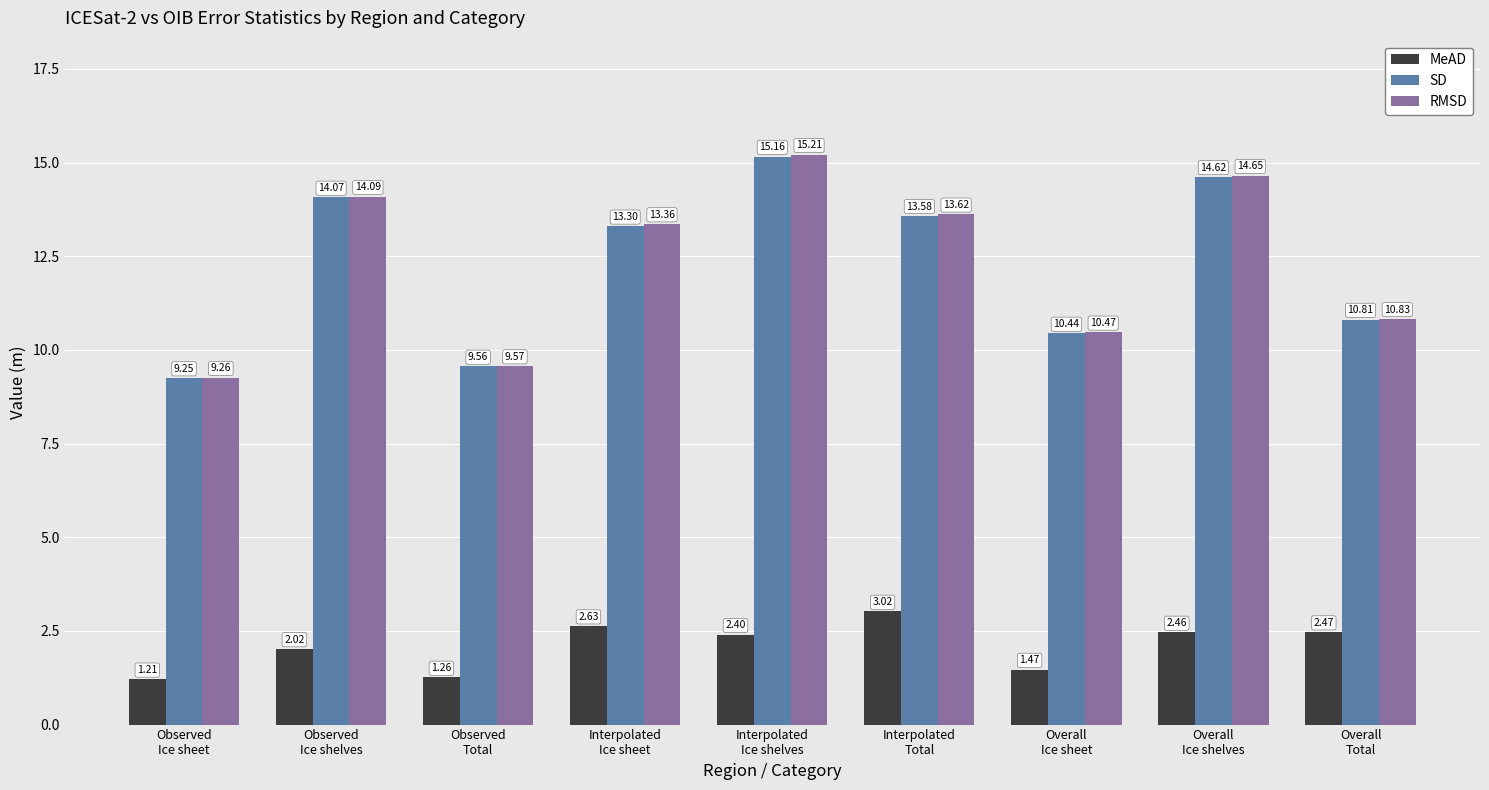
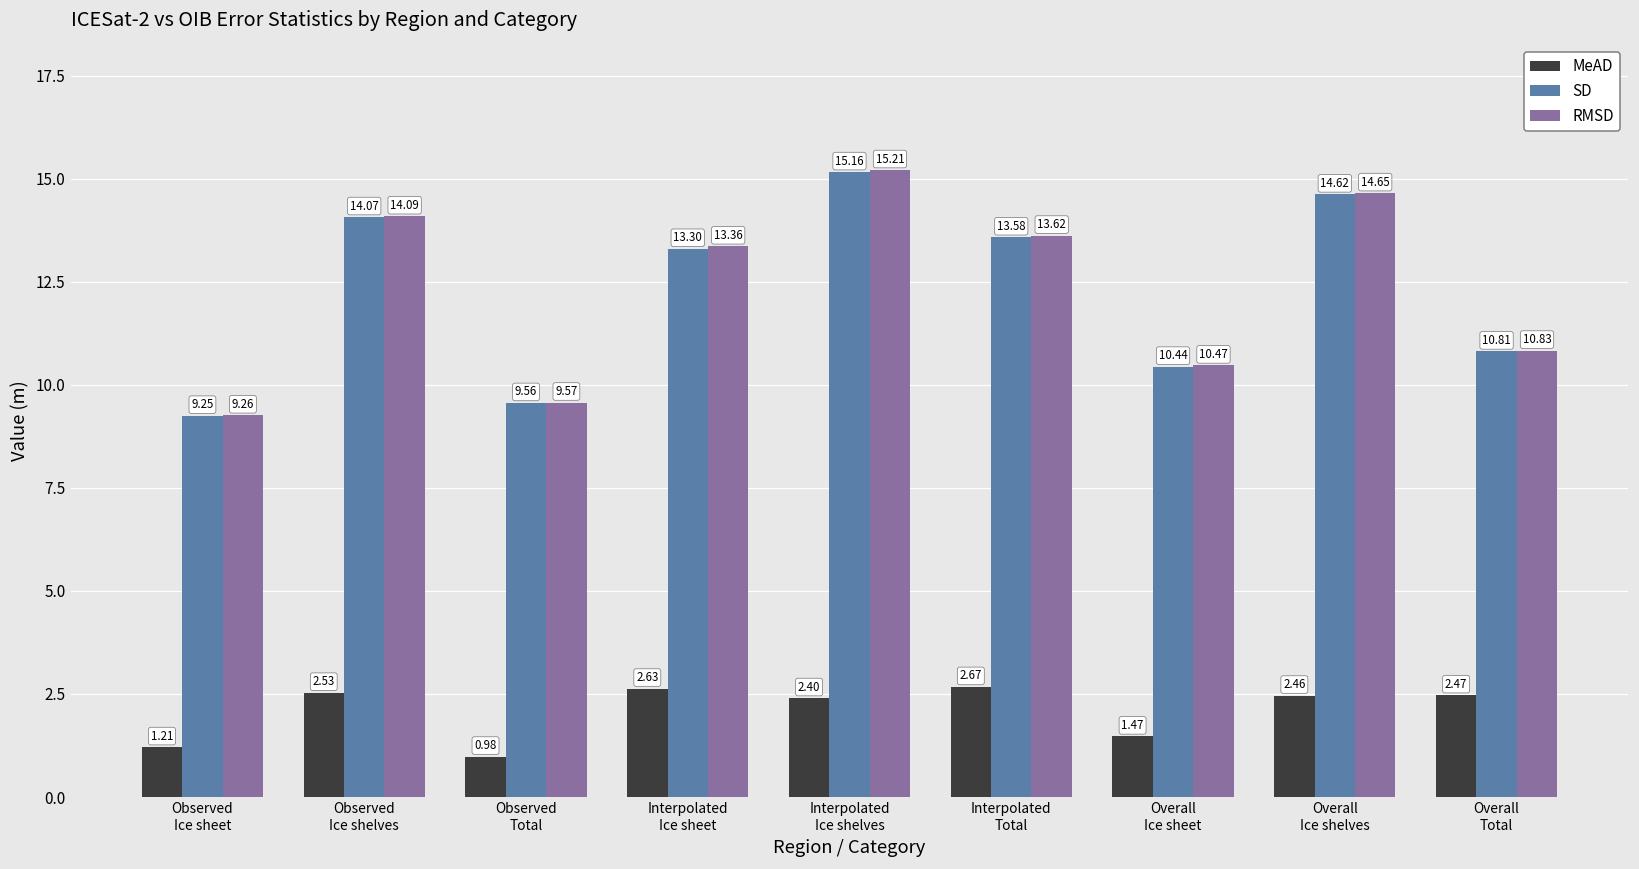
MeAD, Observed Ice shelves: 2.02 -> 2.53
MeAD, Observed Total: 1.26 -> 0.98
MeAD, Interpolated Total: 3.02 -> 2.67
